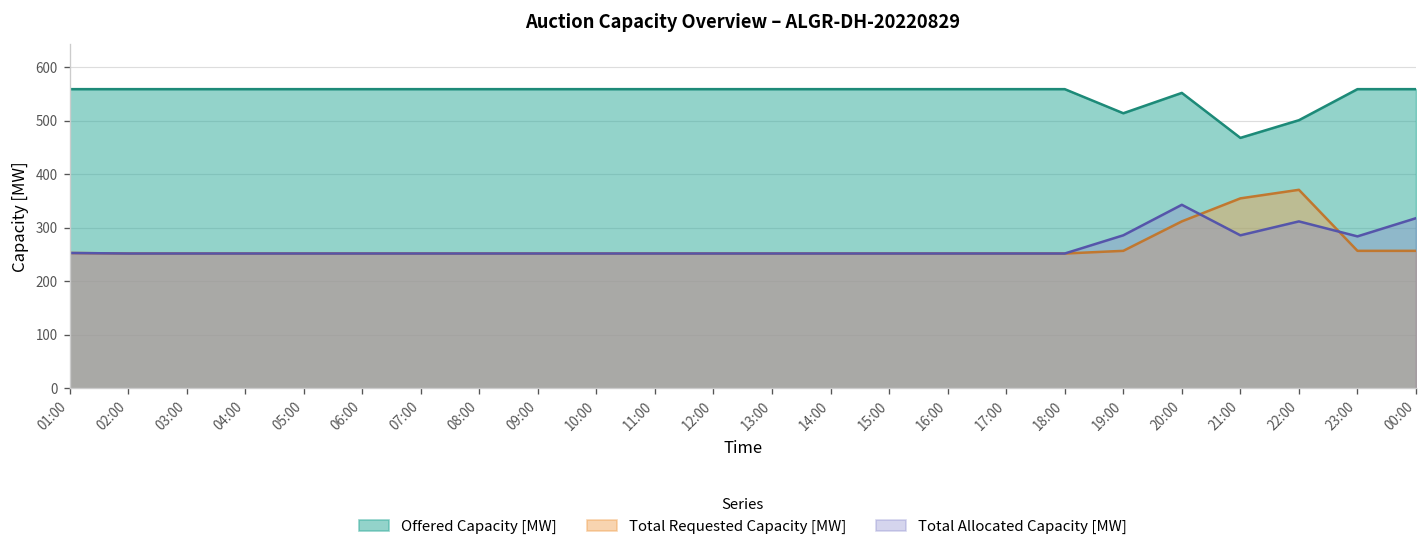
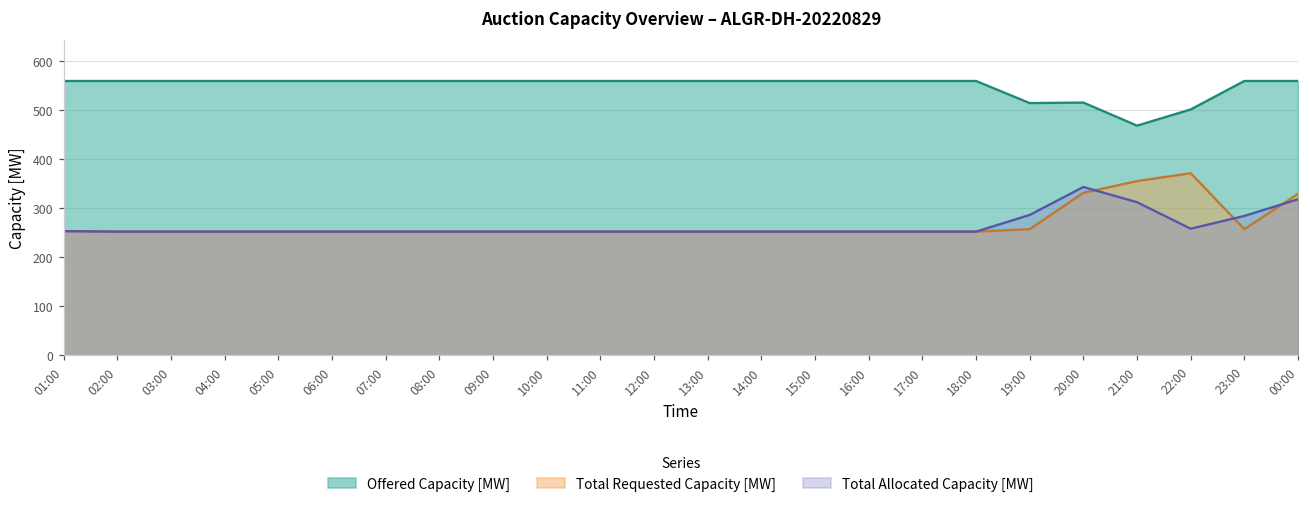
Offered Capacity [MW], 20:00: 550 -> 520
Total Requested Capacity [MW], 20:00: 310 -> 330
Total Allocated Capacity [MW], 21:00: 290 -> 310
Total Allocated Capacity [MW], 22:00: 310 -> 260
Total Requested Capacity [MW], 00:00: 260 -> 330
